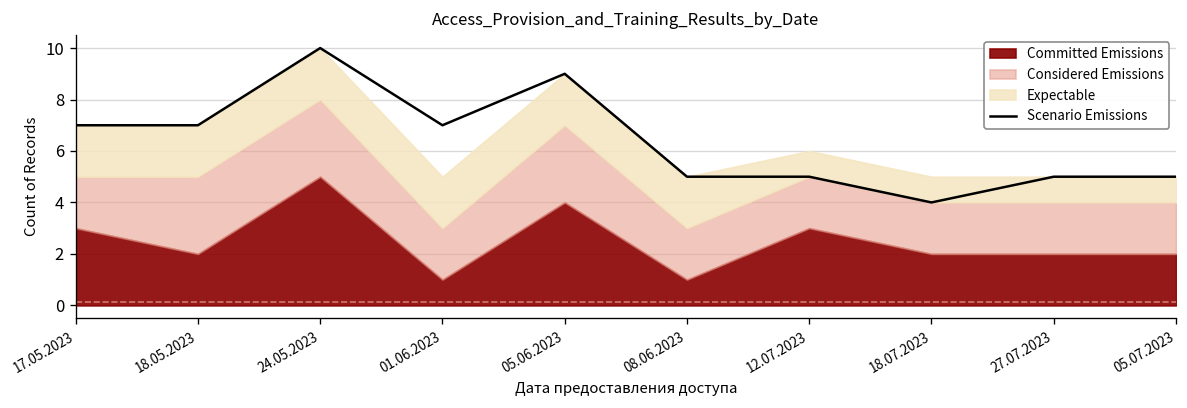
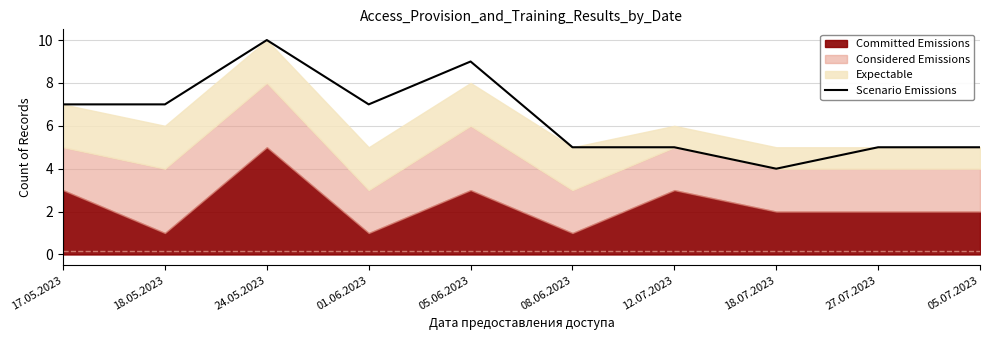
Committed Emissions, 18.05.2023: 2 -> 1
Committed Emissions, 05.06.2023: 4 -> 3
